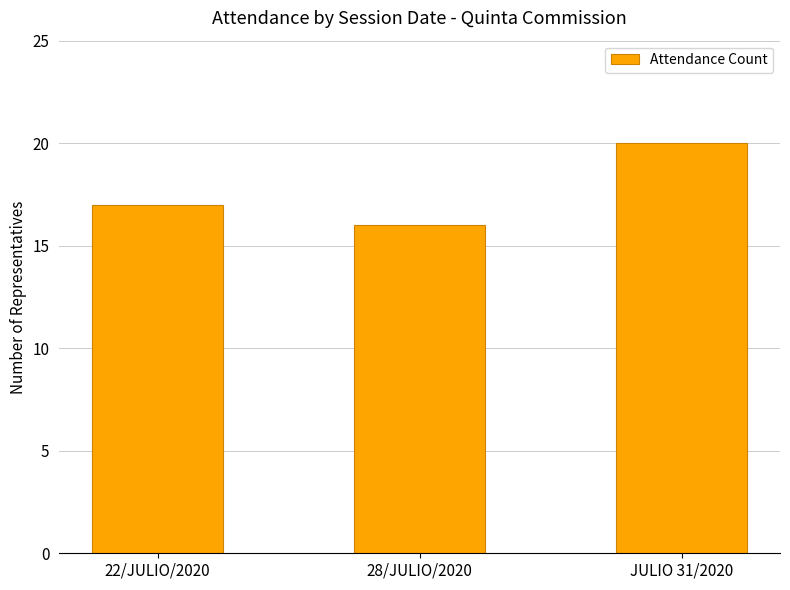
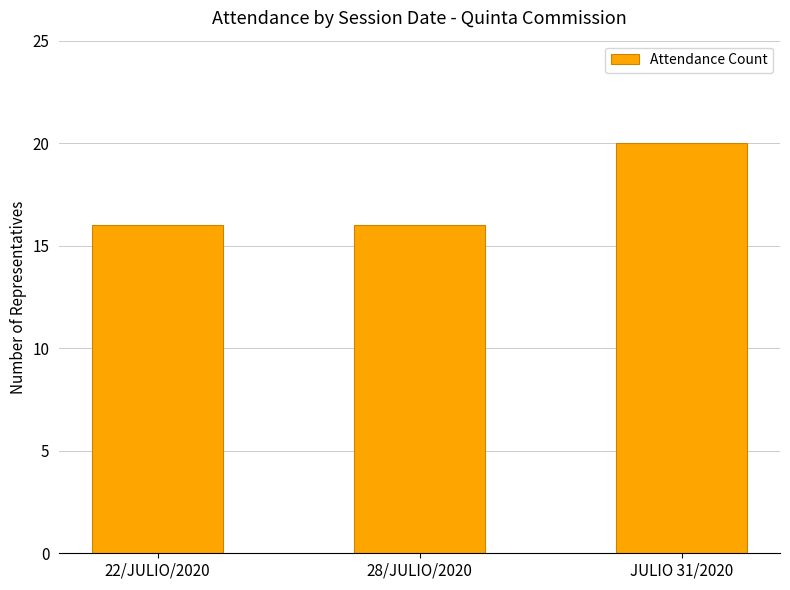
22/JULIO/2020: 17 -> 16
